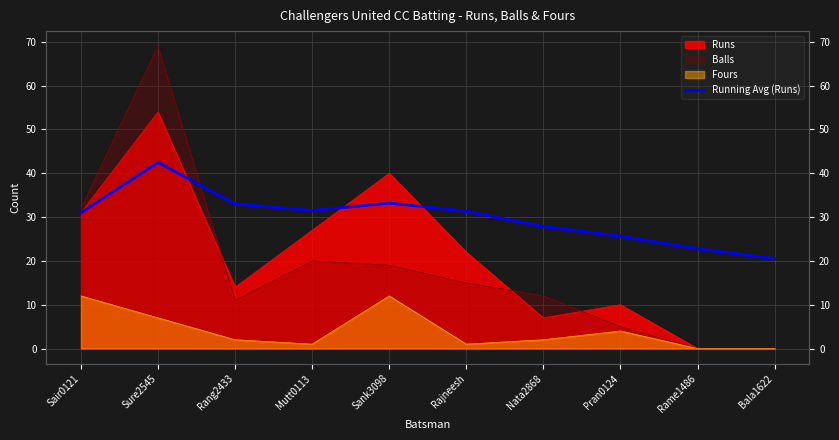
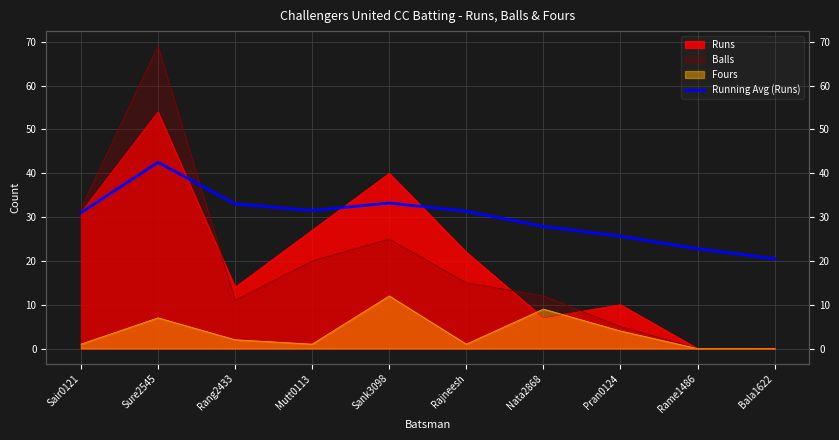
Fours, Sair0121: 12 -> 1
Balls, Sank3098: 19 -> 25
Fours, Nata2868: 2 -> 9
